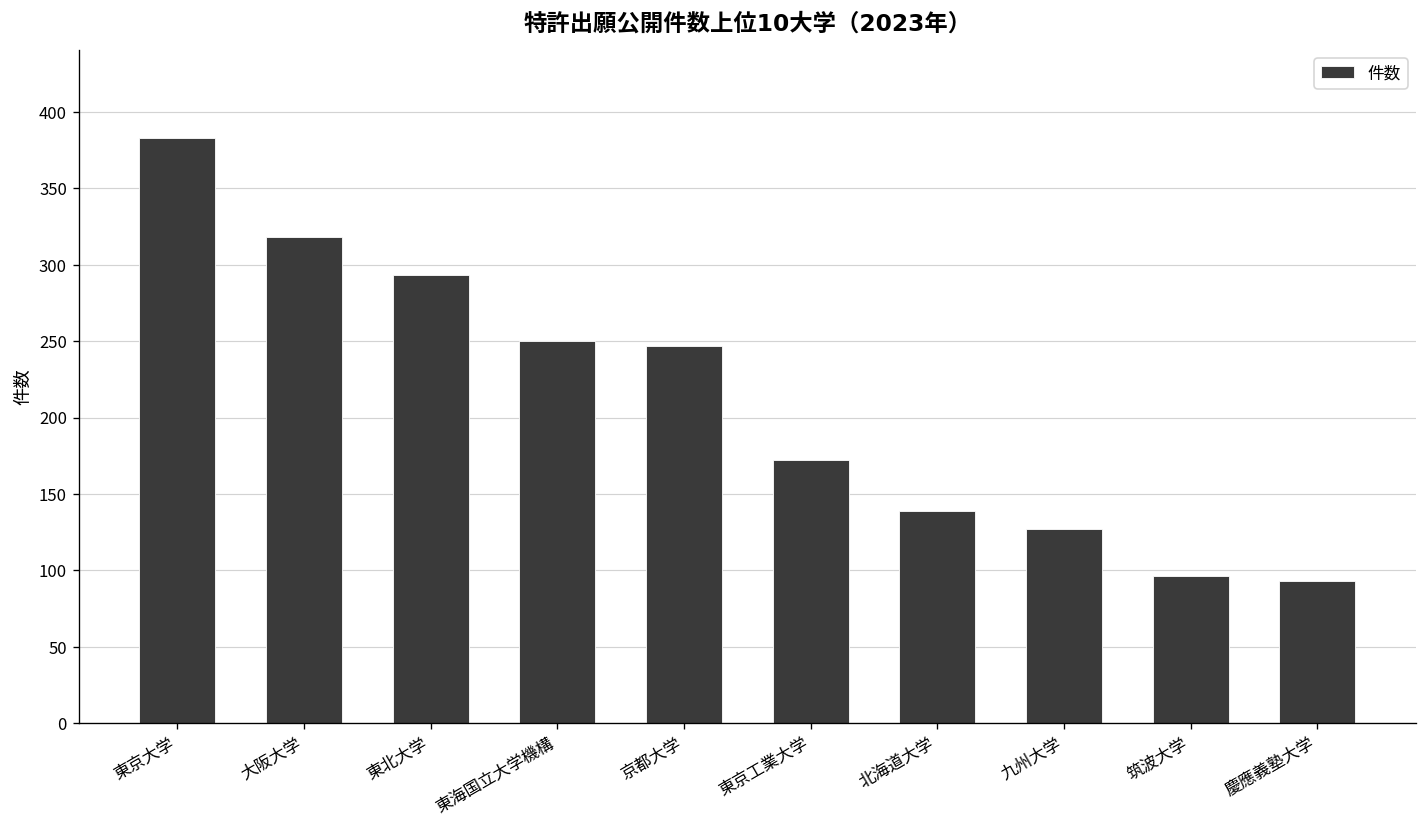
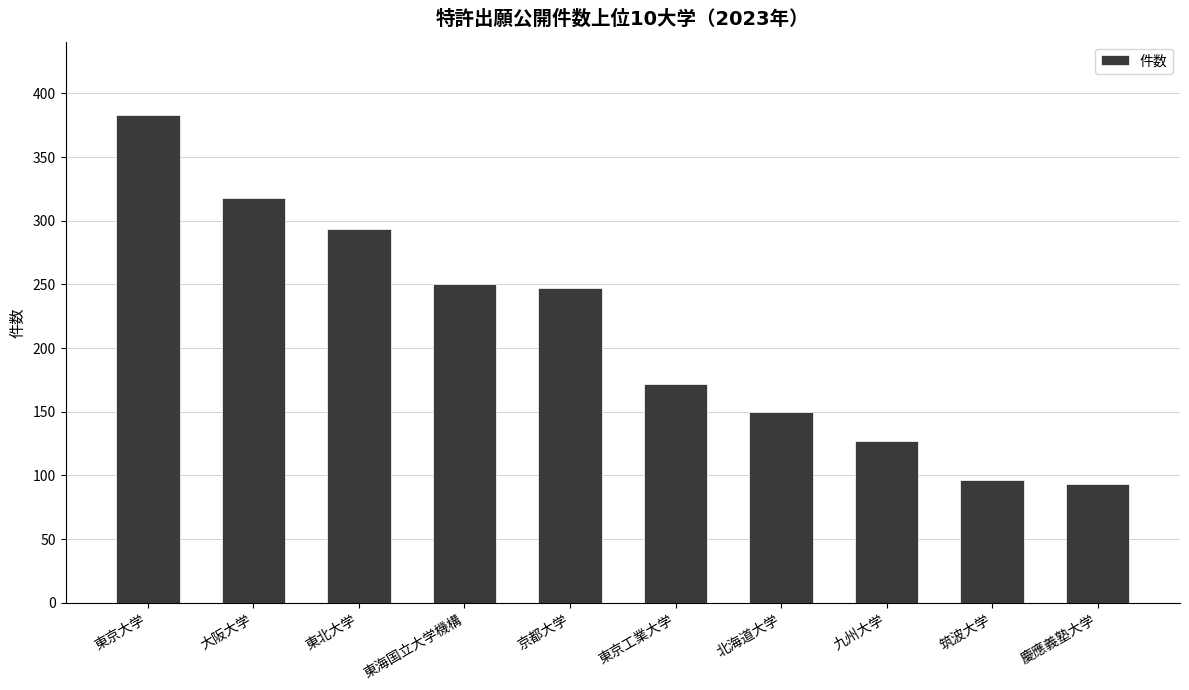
北海道大学: 139 -> 150
